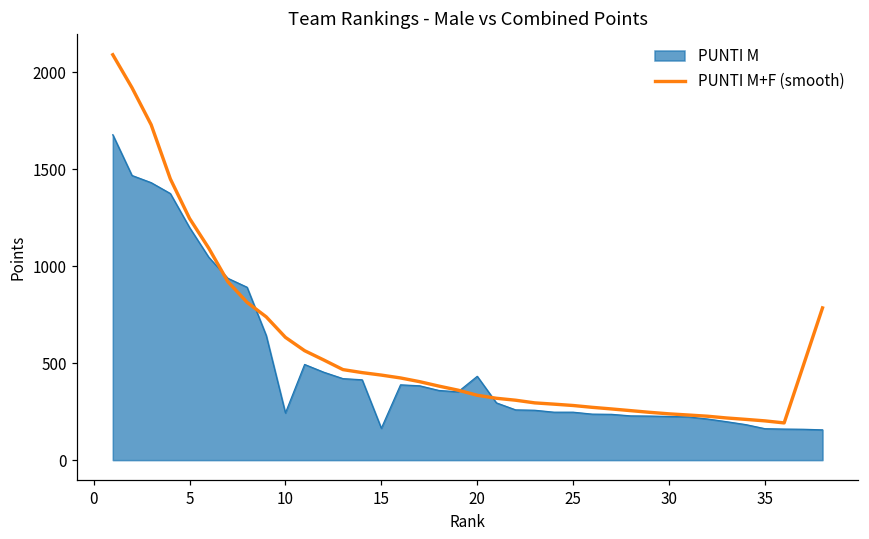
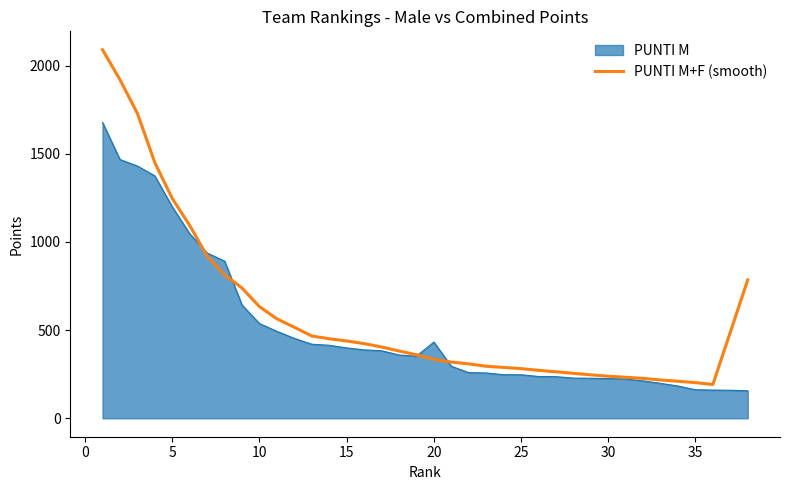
PUNTI M, 10: 240 -> 540
PUNTI M, 15: 160 -> 400
